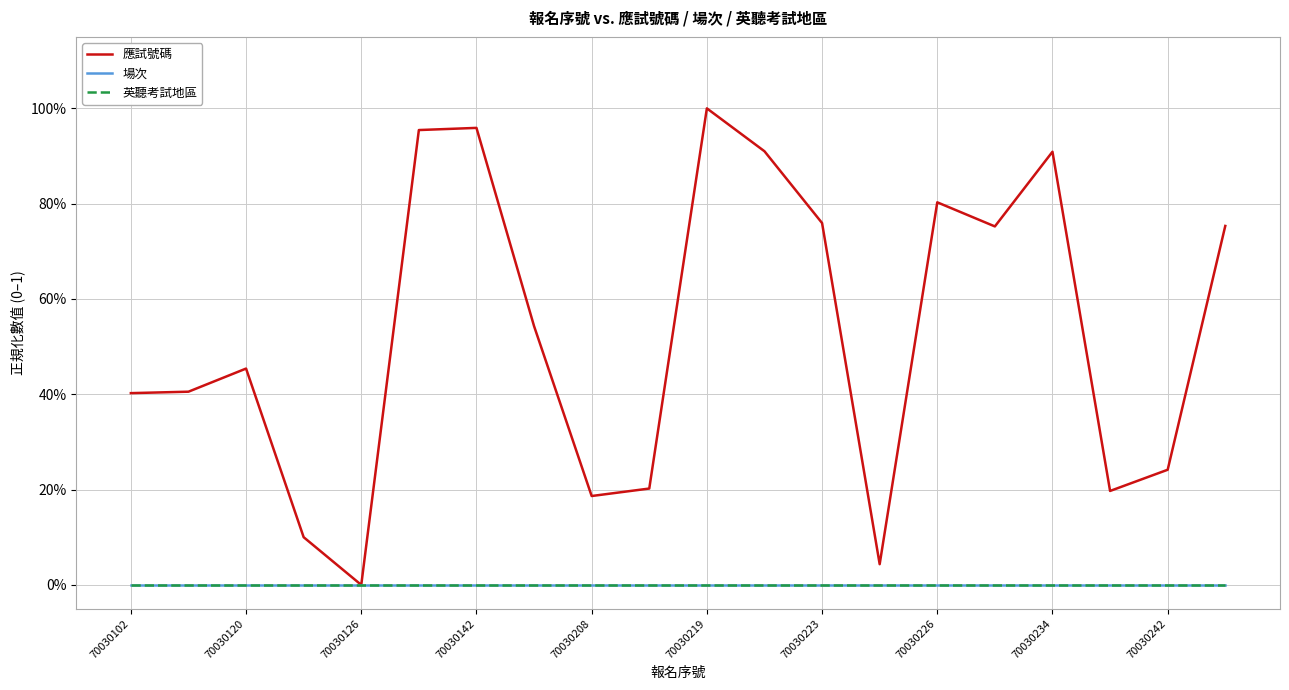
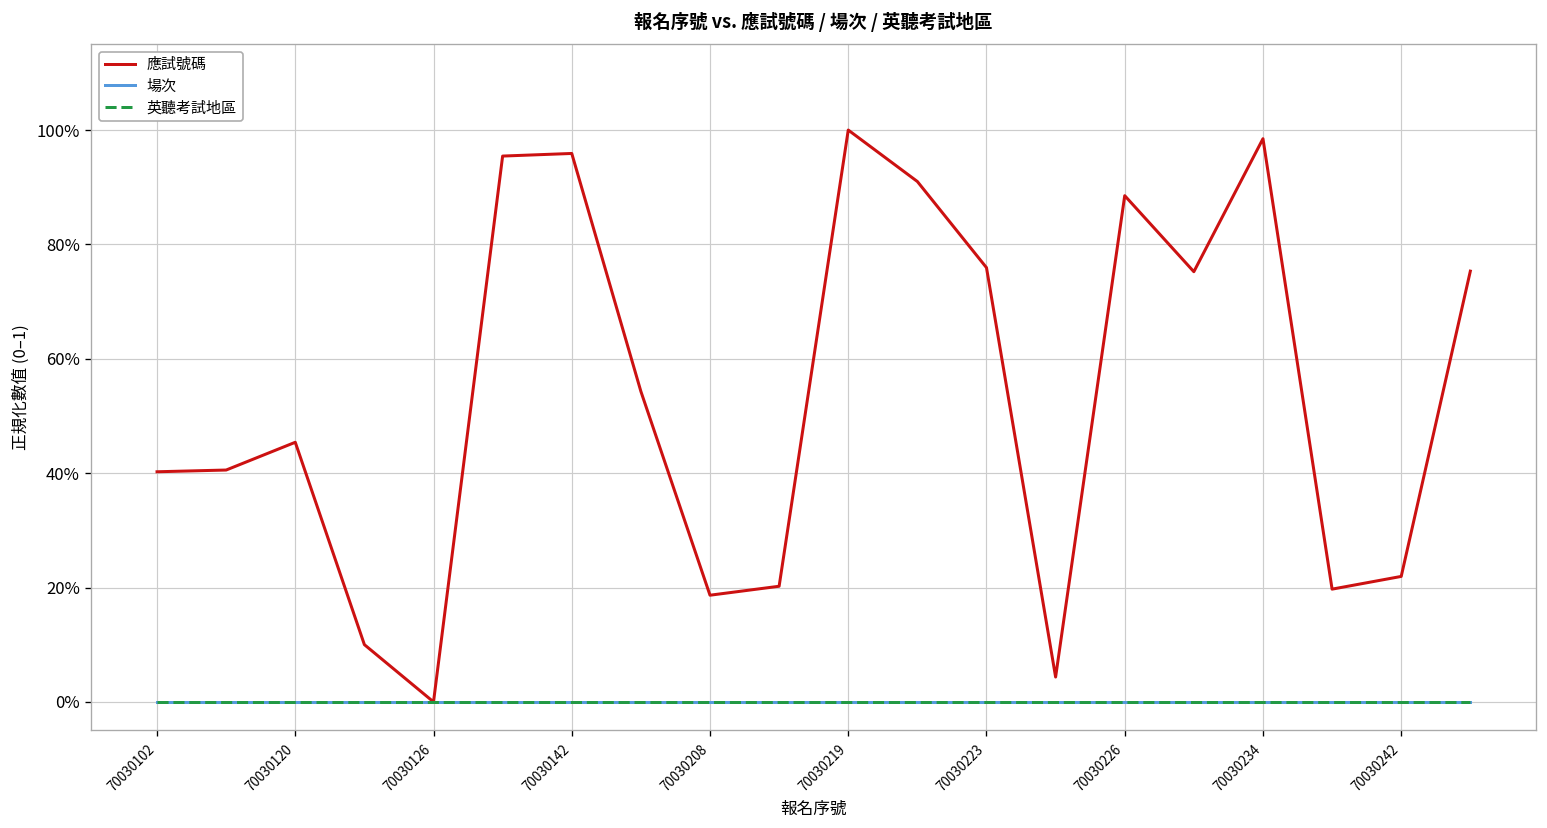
應試號碼, 70030226: 80% -> 89%
應試號碼, 70030234: 91% -> 98%
應試號碼, 70030242: 24% -> 22%
